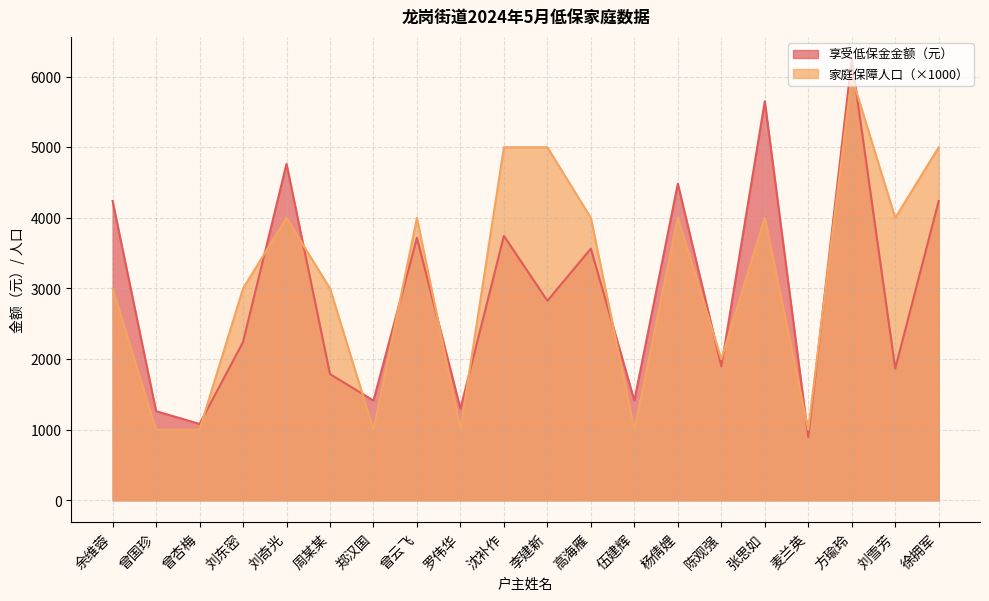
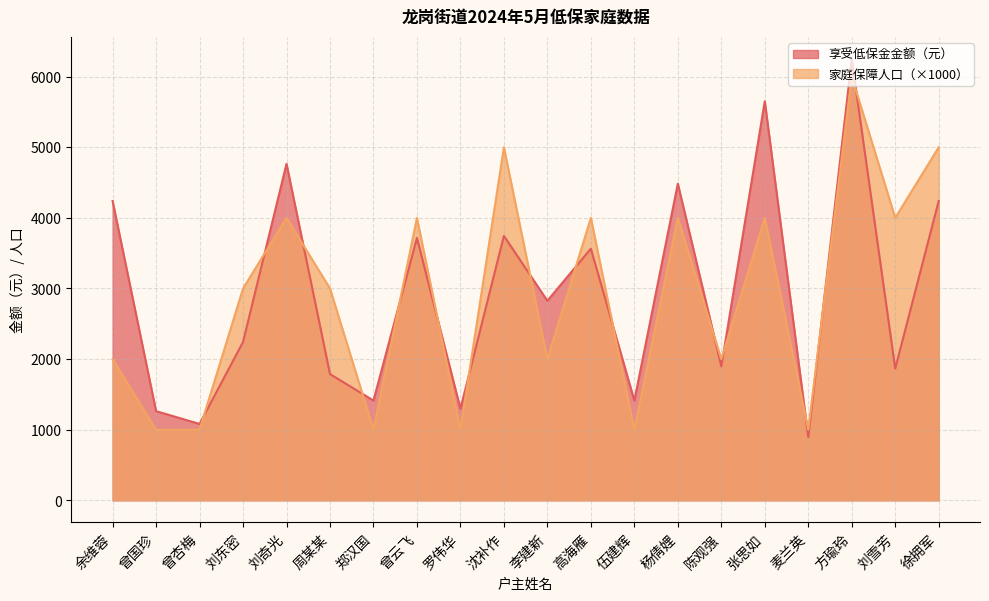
家庭保障人口（×1000）, 余维蓉: 3000 -> 2000
家庭保障人口（×1000）, 李建新: 5000 -> 2000
